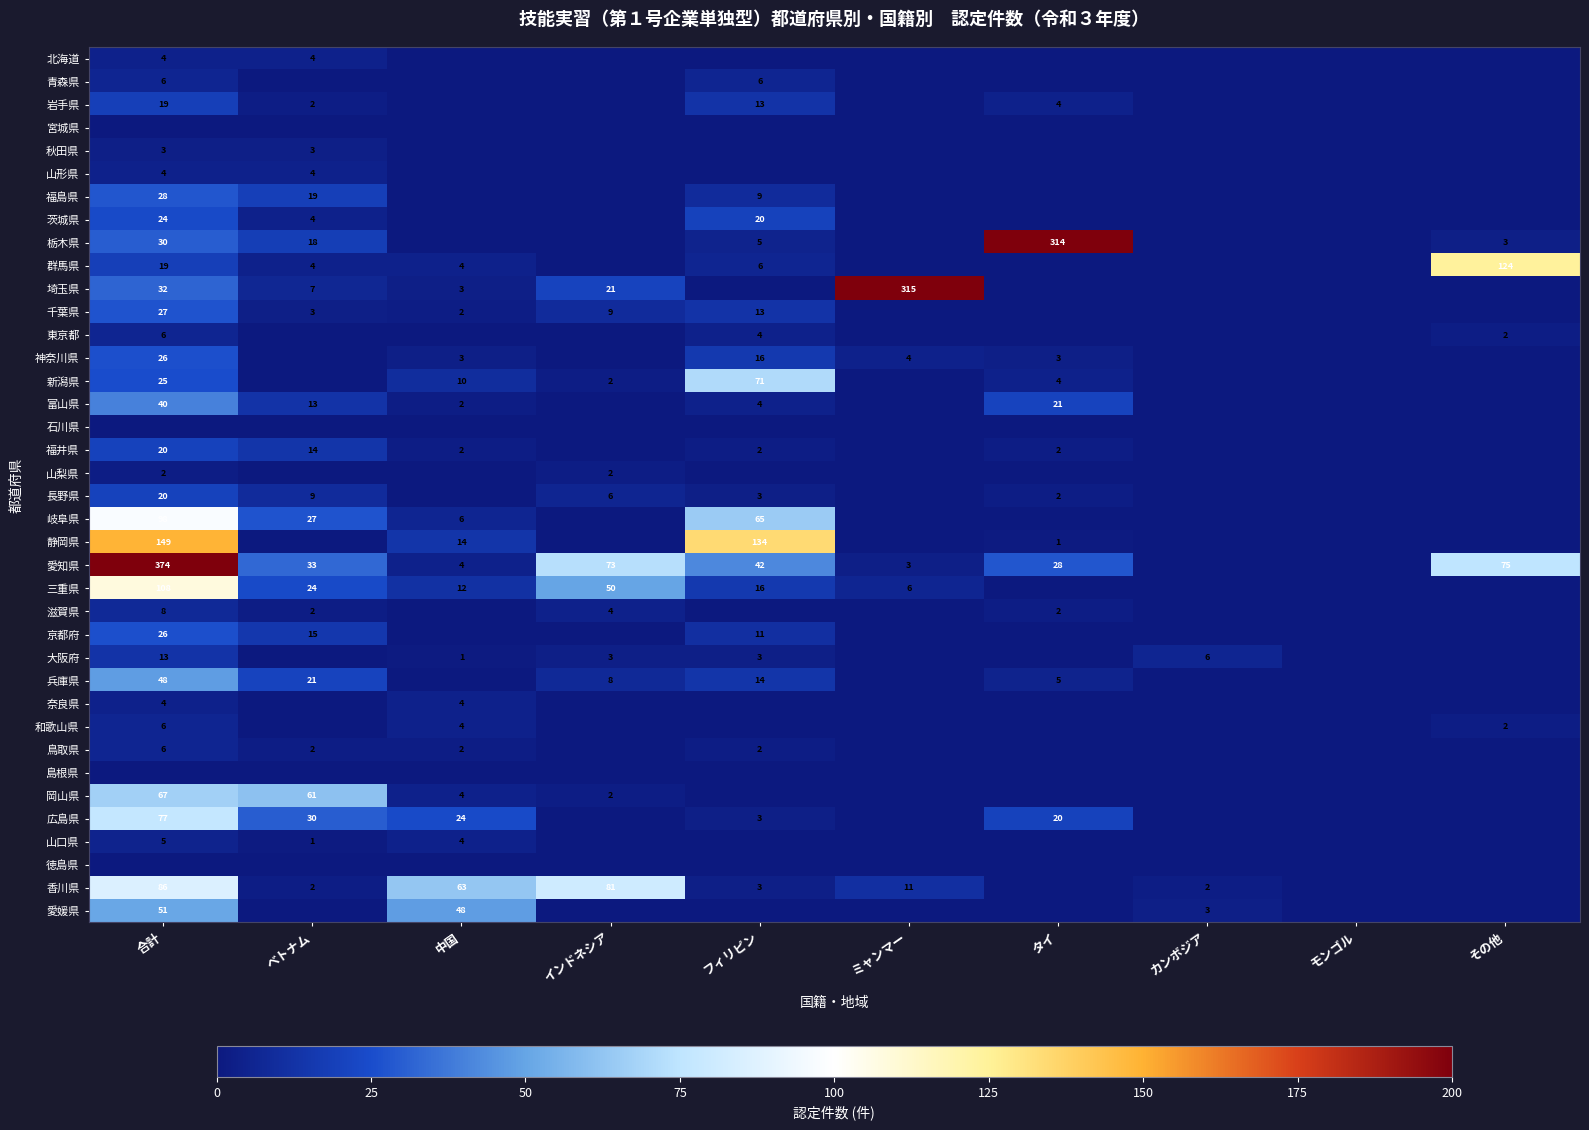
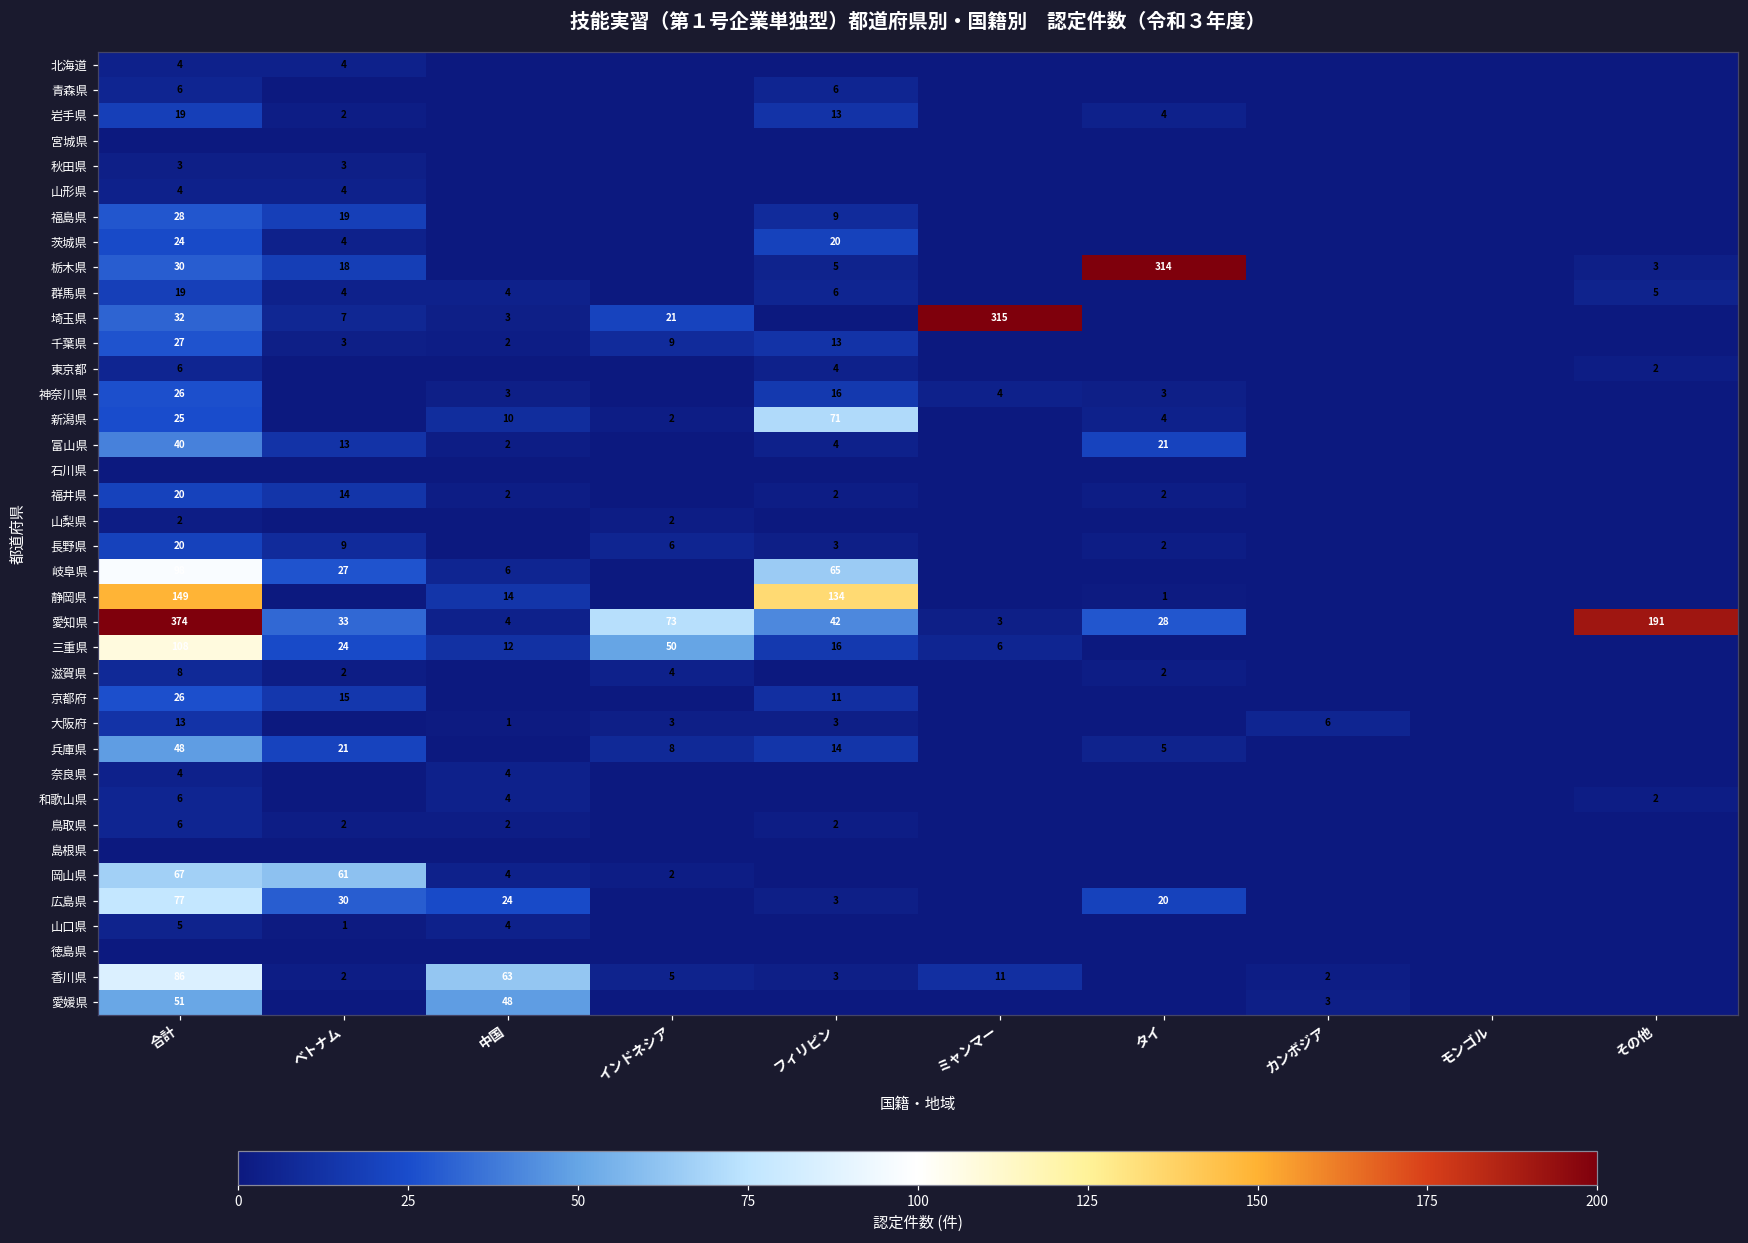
群馬県, その他: 124 -> 5
愛知県, その他: 75 -> 191
香川県, インドネシア: 81 -> 5
